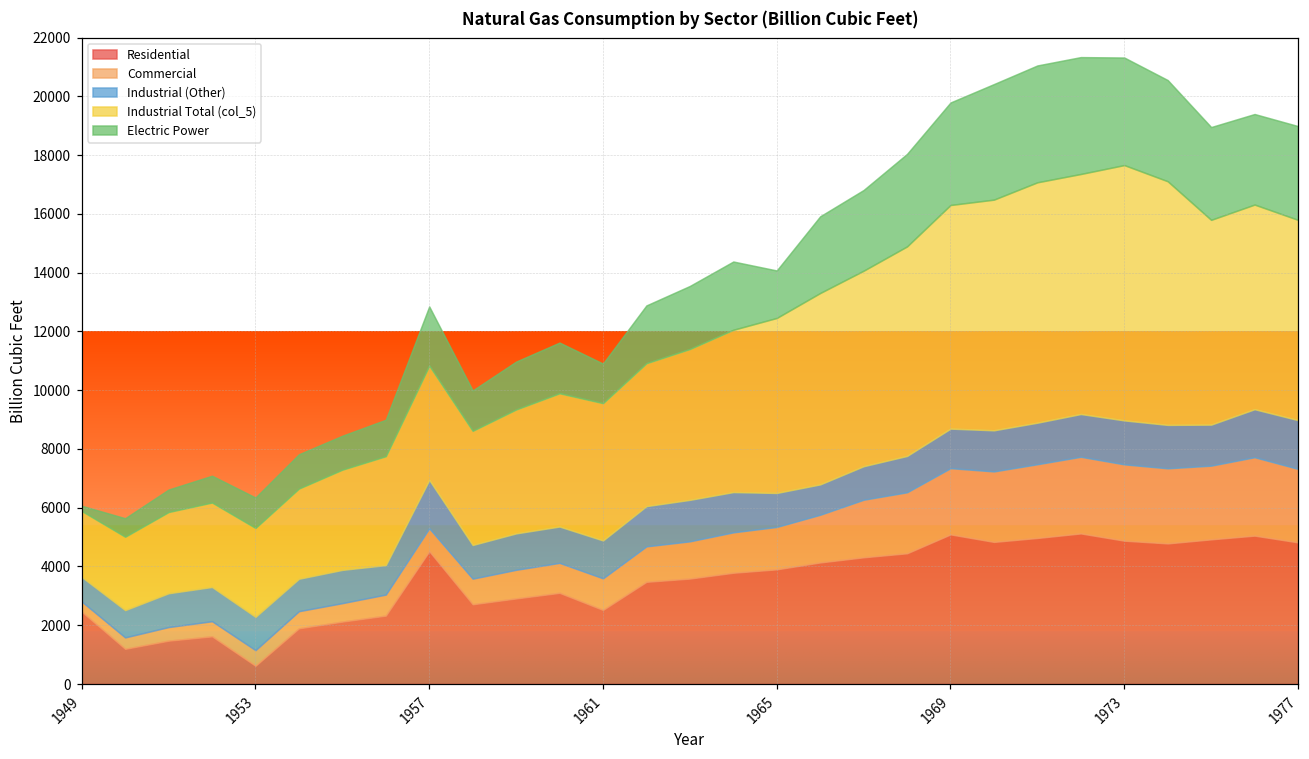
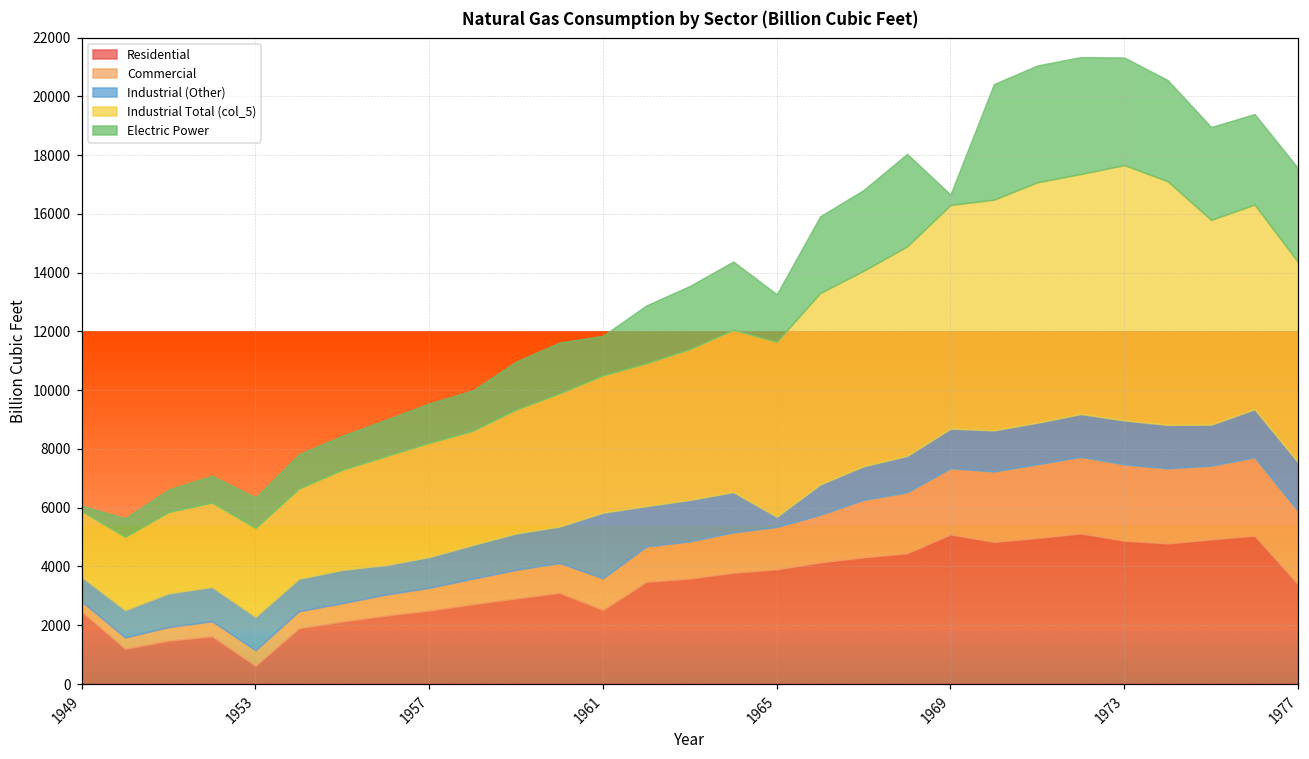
Residential, 1957: 4500 -> 2500
Industrial (Other), 1957: 1600 -> 1000
Electric Power, 1957: 2000 -> 1300
Industrial (Other), 1961: 1300 -> 2200
Industrial (Other), 1965: 1200 -> 300
Electric Power, 1969: 3500 -> 400
Residential, 1977: 4800 -> 3400
